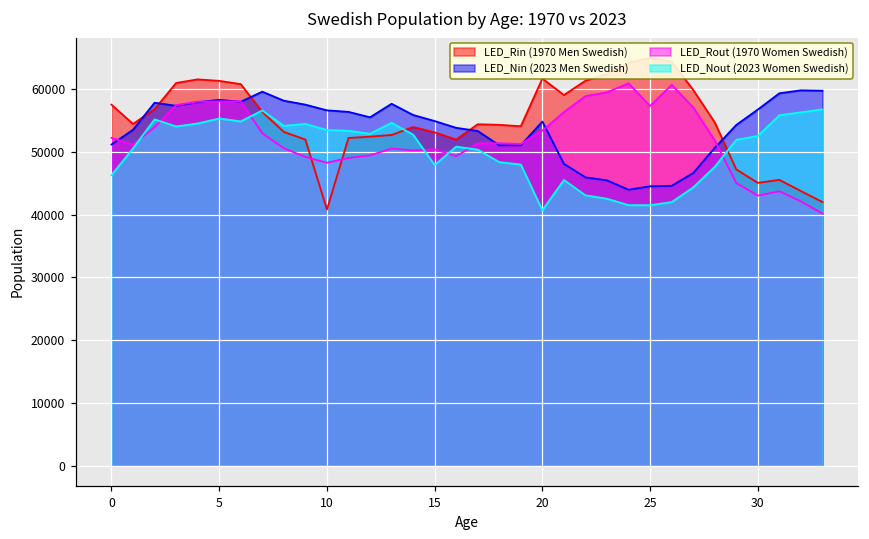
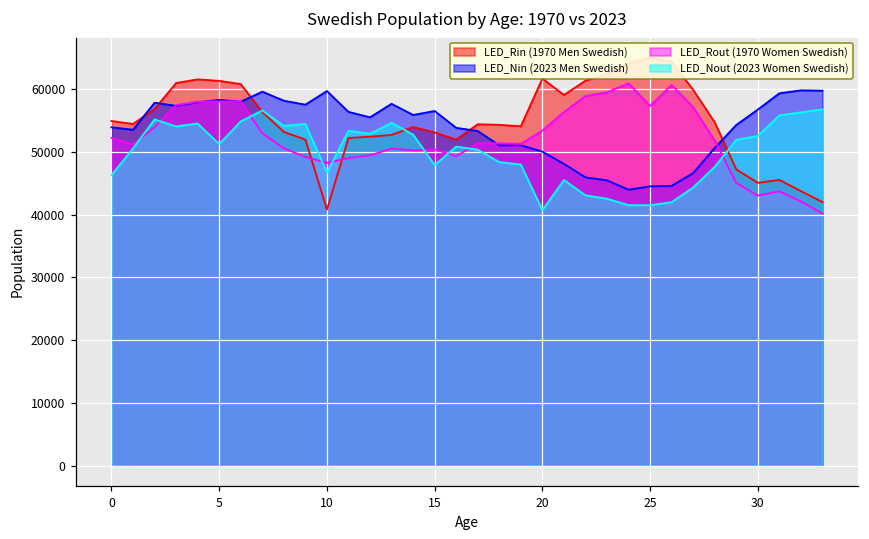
LED_Rin (1970 Men Swedish), 0: 58000 -> 55000
LED_Nin (2023 Men Swedish), 0: 51000 -> 54000
LED_Nout (2023 Women Swedish), 5: 55000 -> 51000
LED_Nin (2023 Men Swedish), 10: 57000 -> 60000
LED_Nout (2023 Women Swedish), 10: 53000 -> 47000
LED_Nin (2023 Men Swedish), 15: 55000 -> 56000
LED_Nin (2023 Men Swedish), 20: 55000 -> 50000
